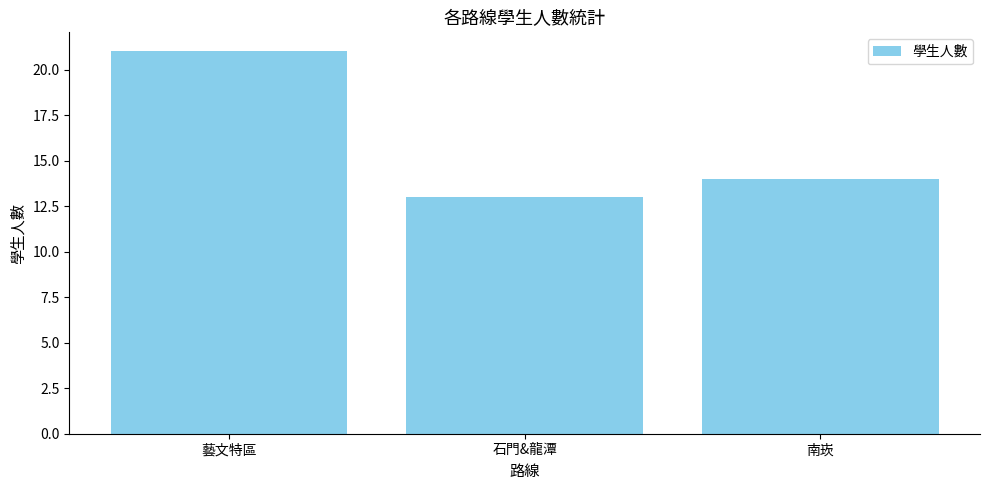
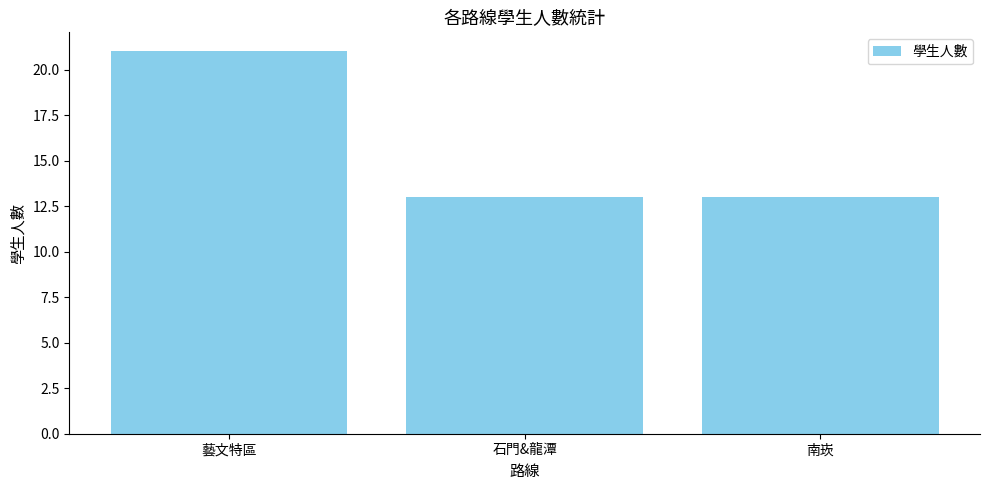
南崁: 14 -> 13
